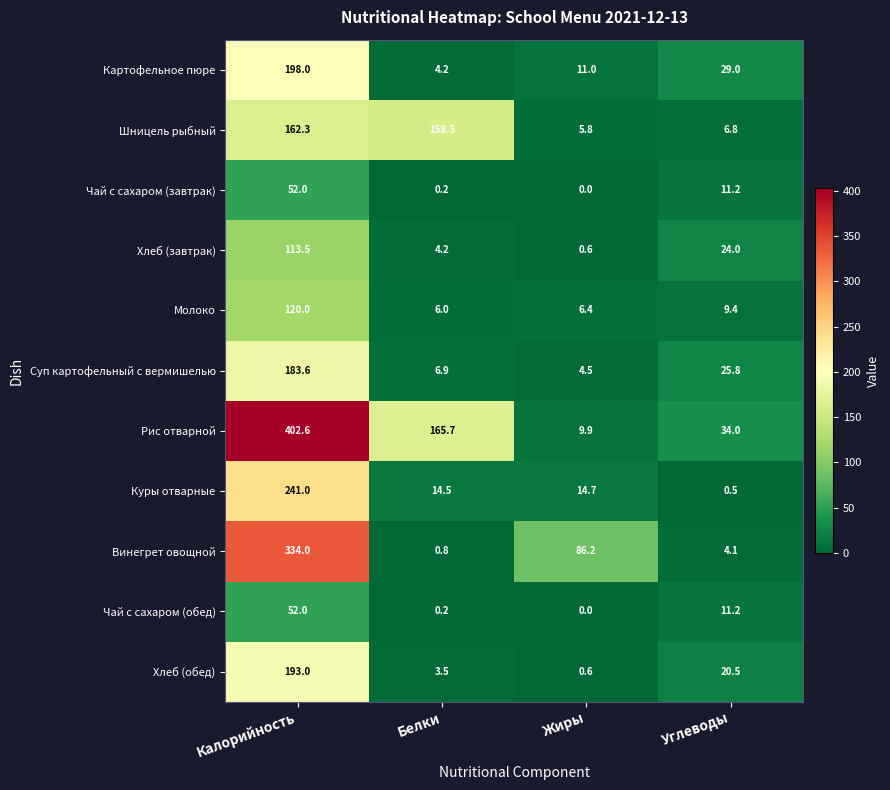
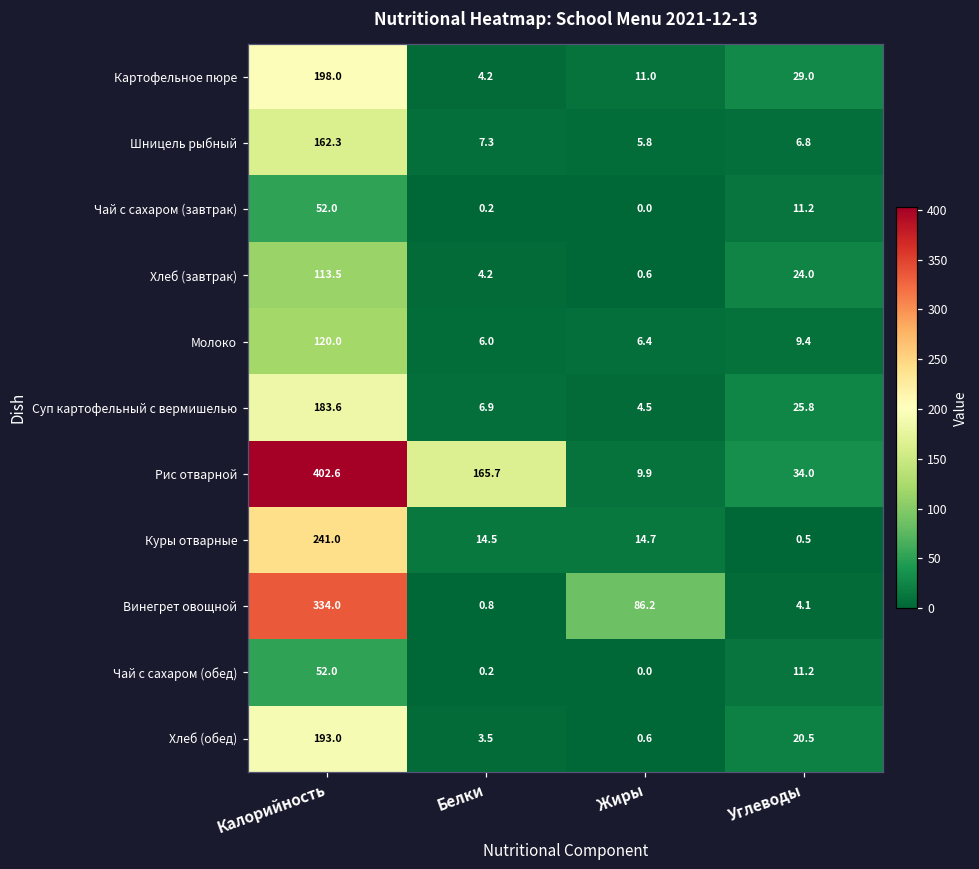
Шницель рыбный, Белки: 158.5 -> 7.3
